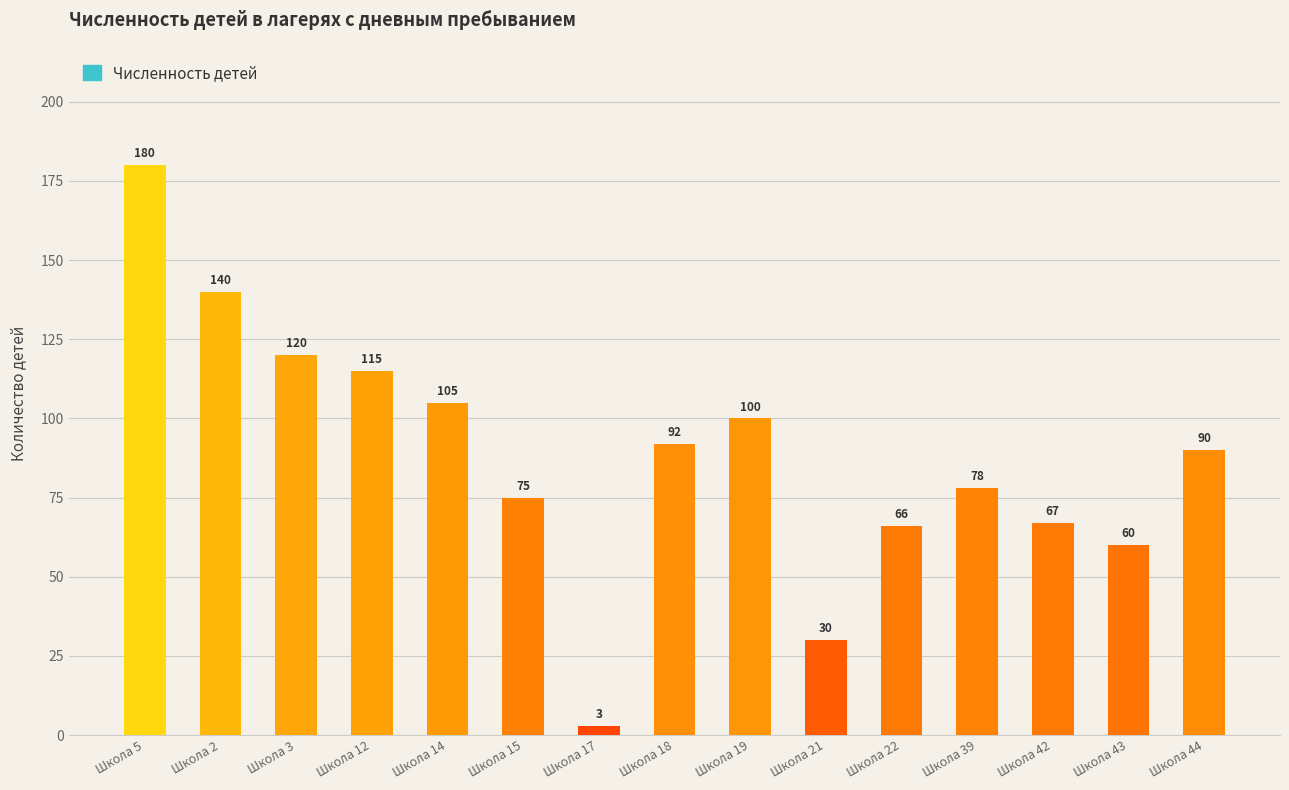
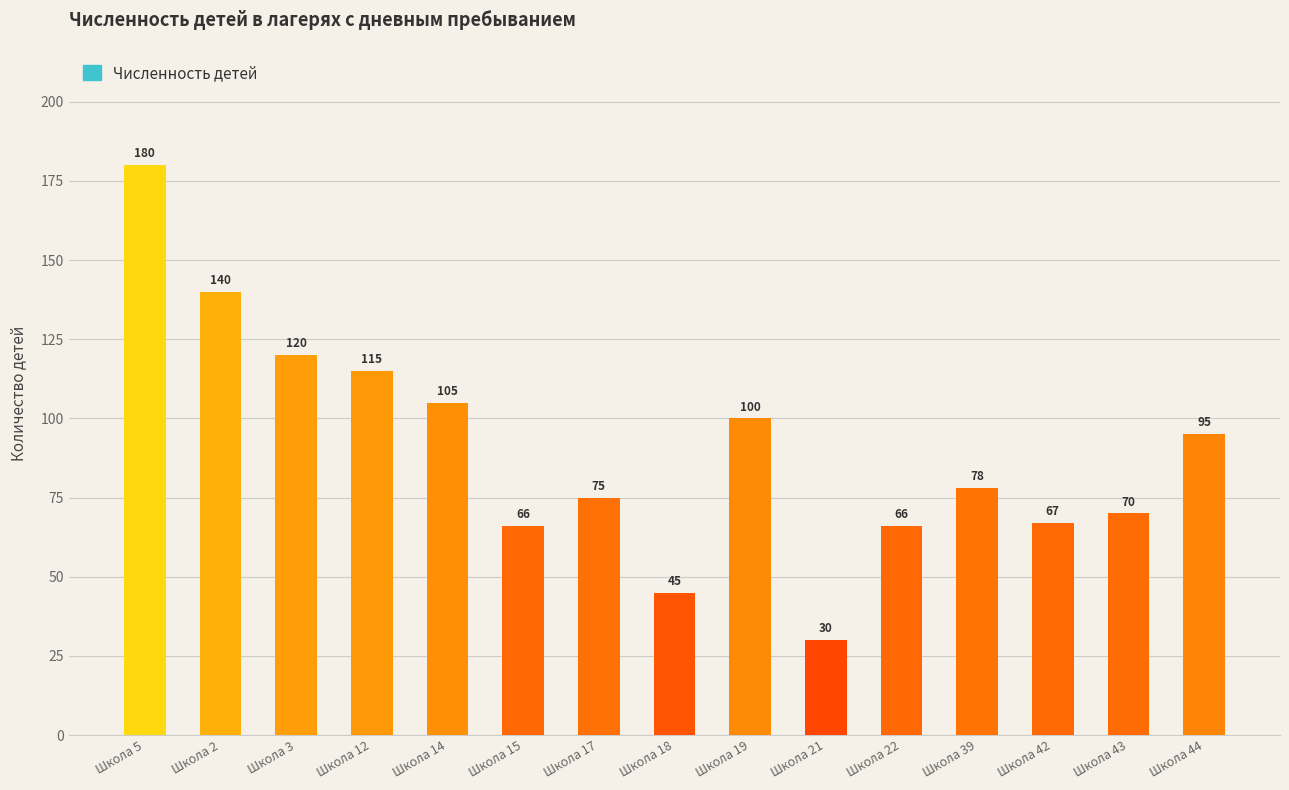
Школа 15: 75 -> 66
Школа 17: 3 -> 75
Школа 18: 92 -> 45
Школа 43: 60 -> 70
Школа 44: 90 -> 95
